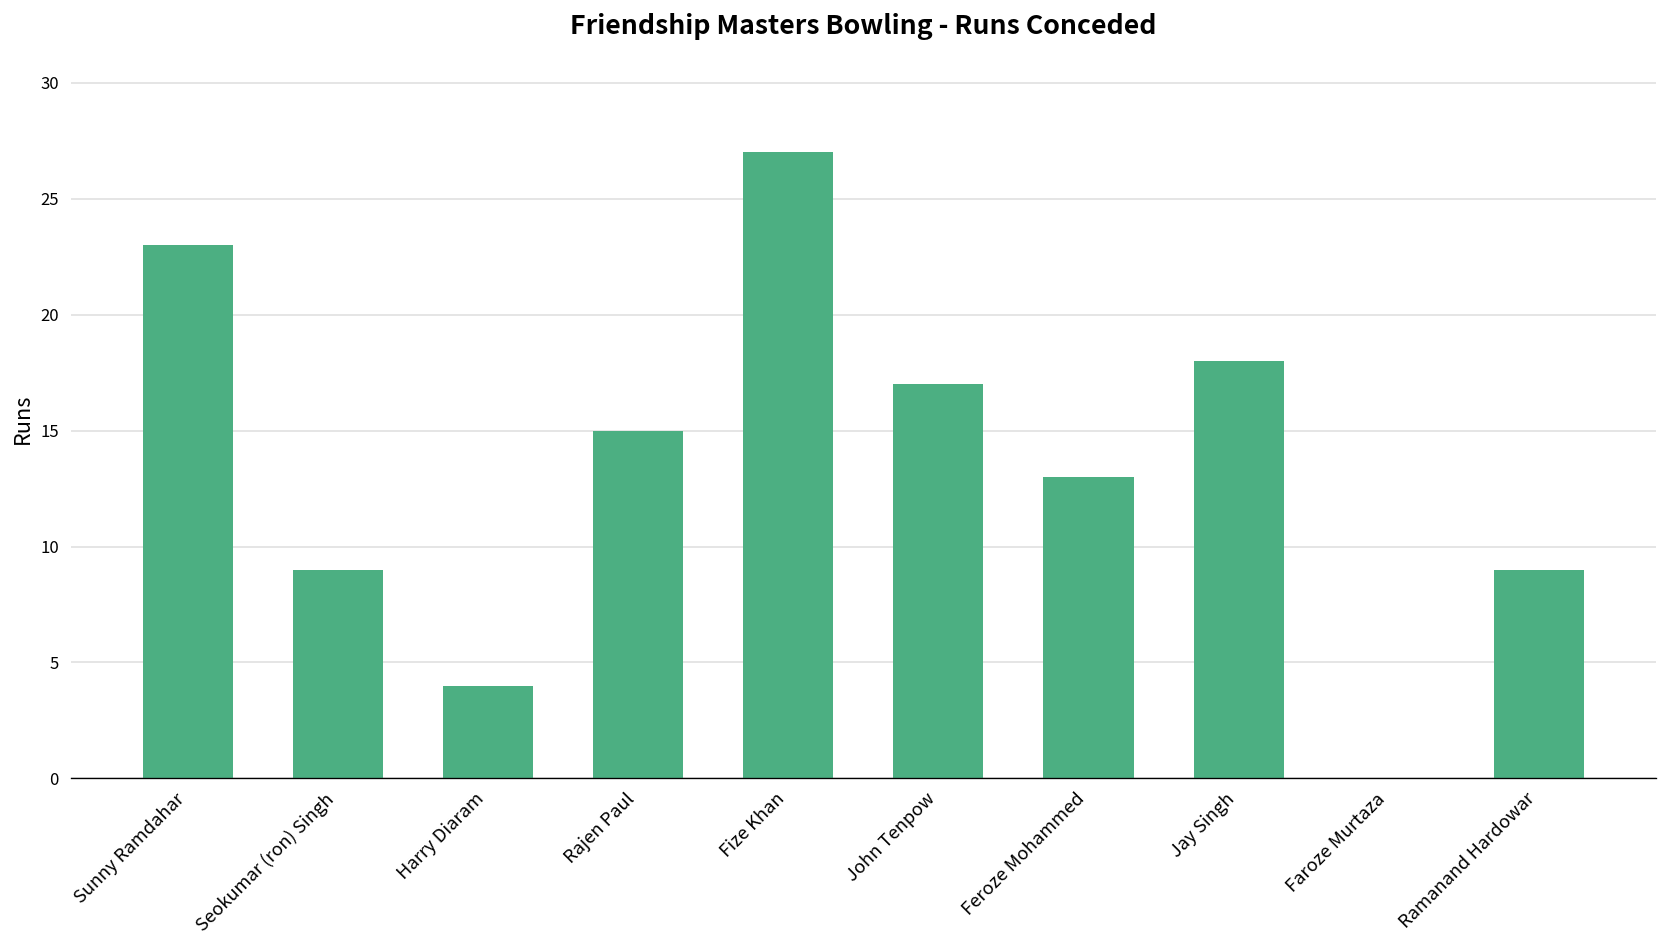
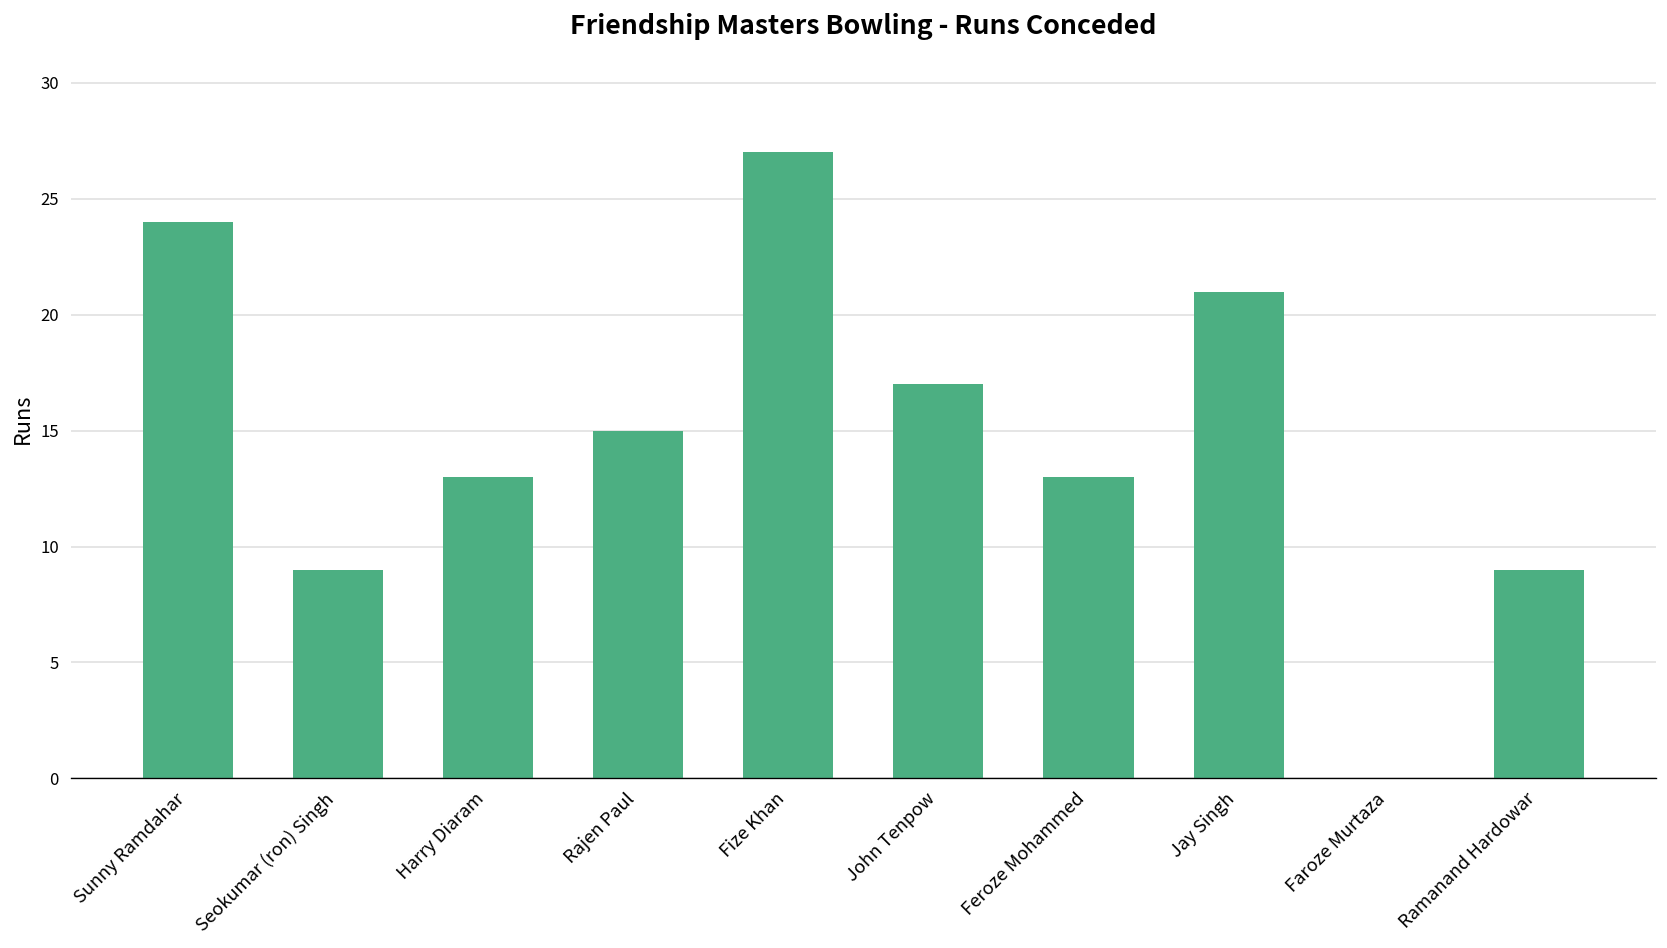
Sunny Ramdahar: 23 -> 24
Harry Diaram: 4 -> 13
Jay Singh: 18 -> 21
